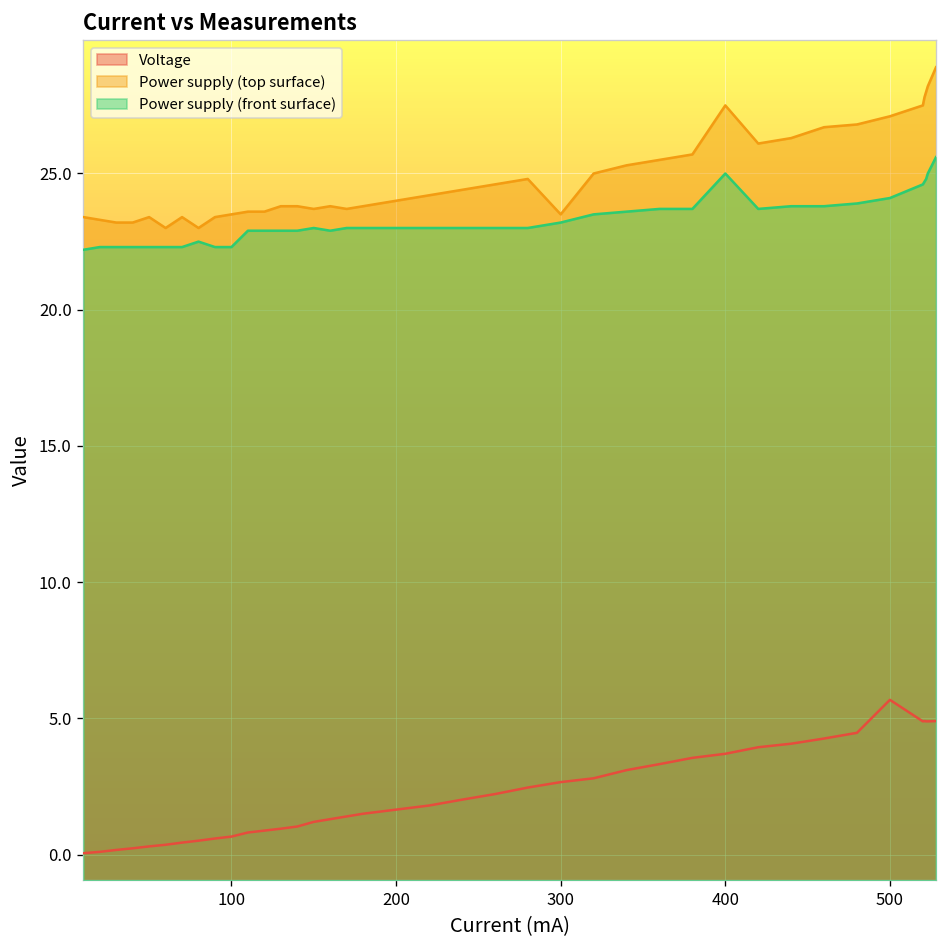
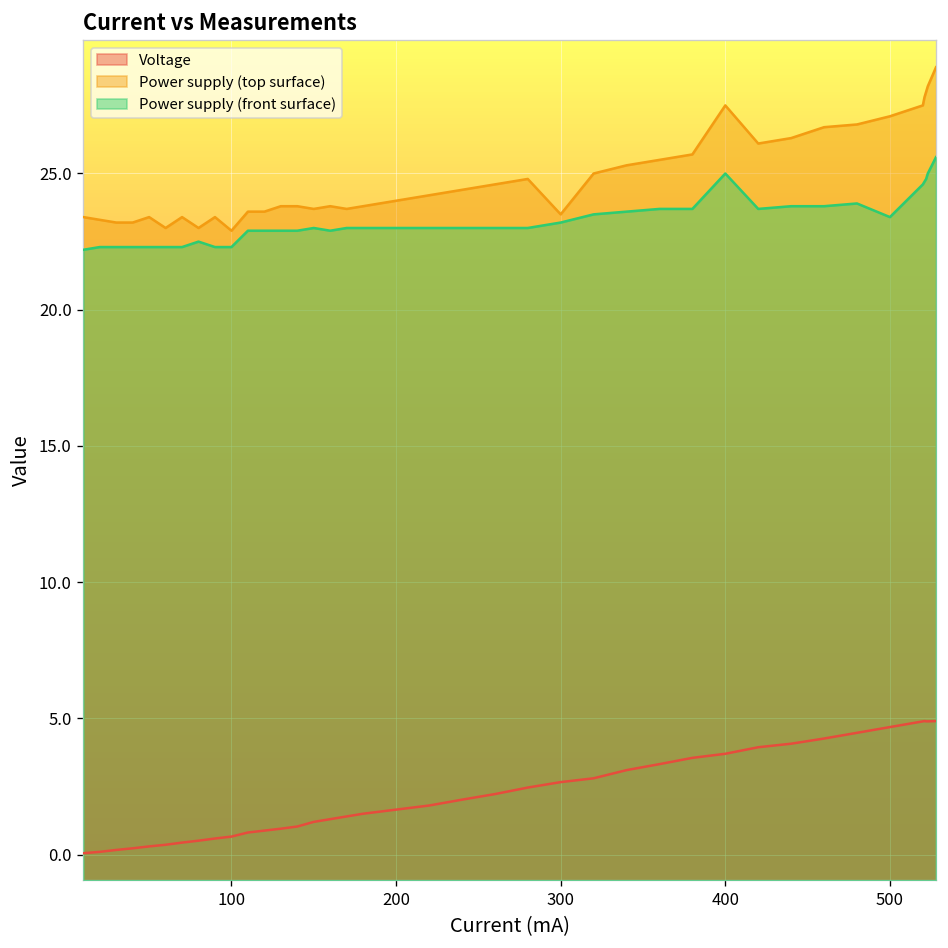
Power supply (top surface), 100: 23.5 -> 22.9
Voltage, 500: 5.7 -> 4.7
Power supply (front surface), 500: 24.1 -> 23.4
